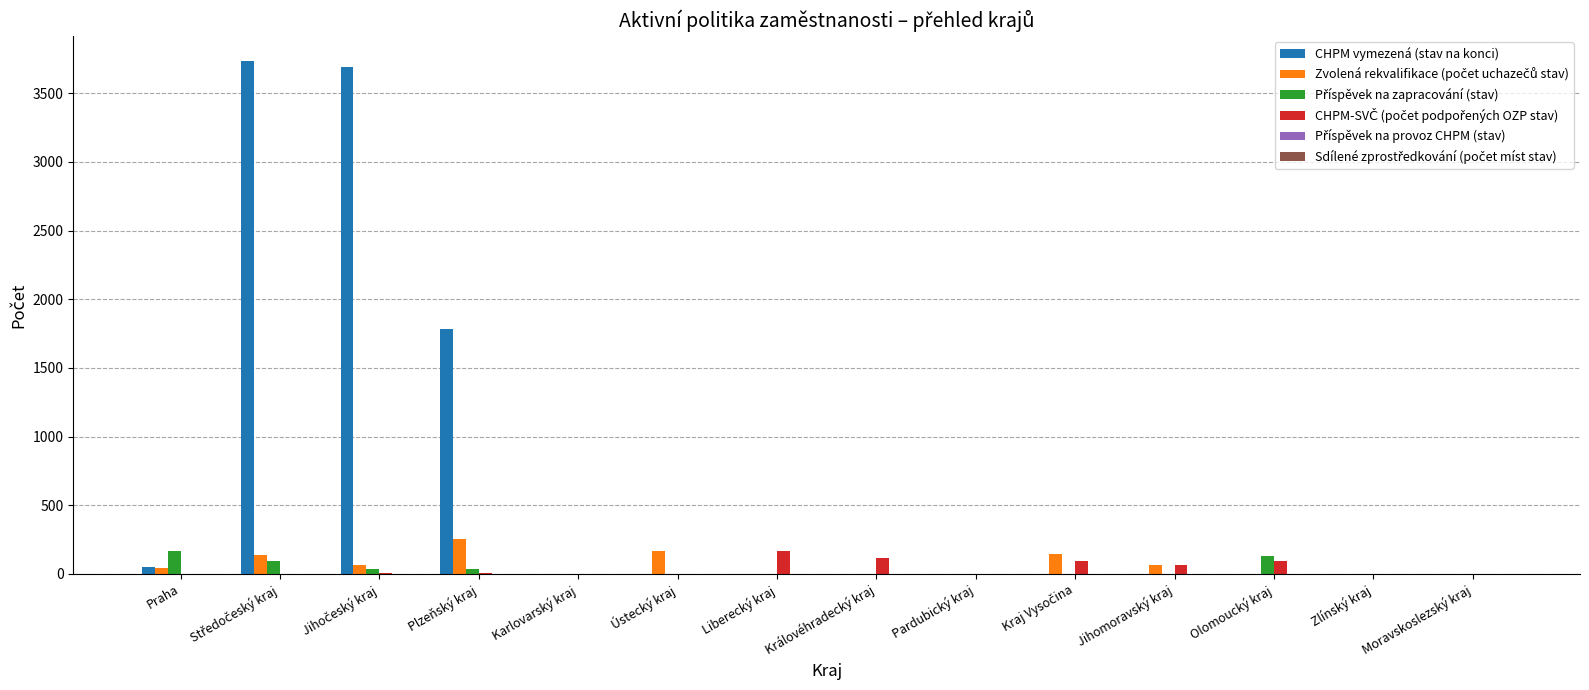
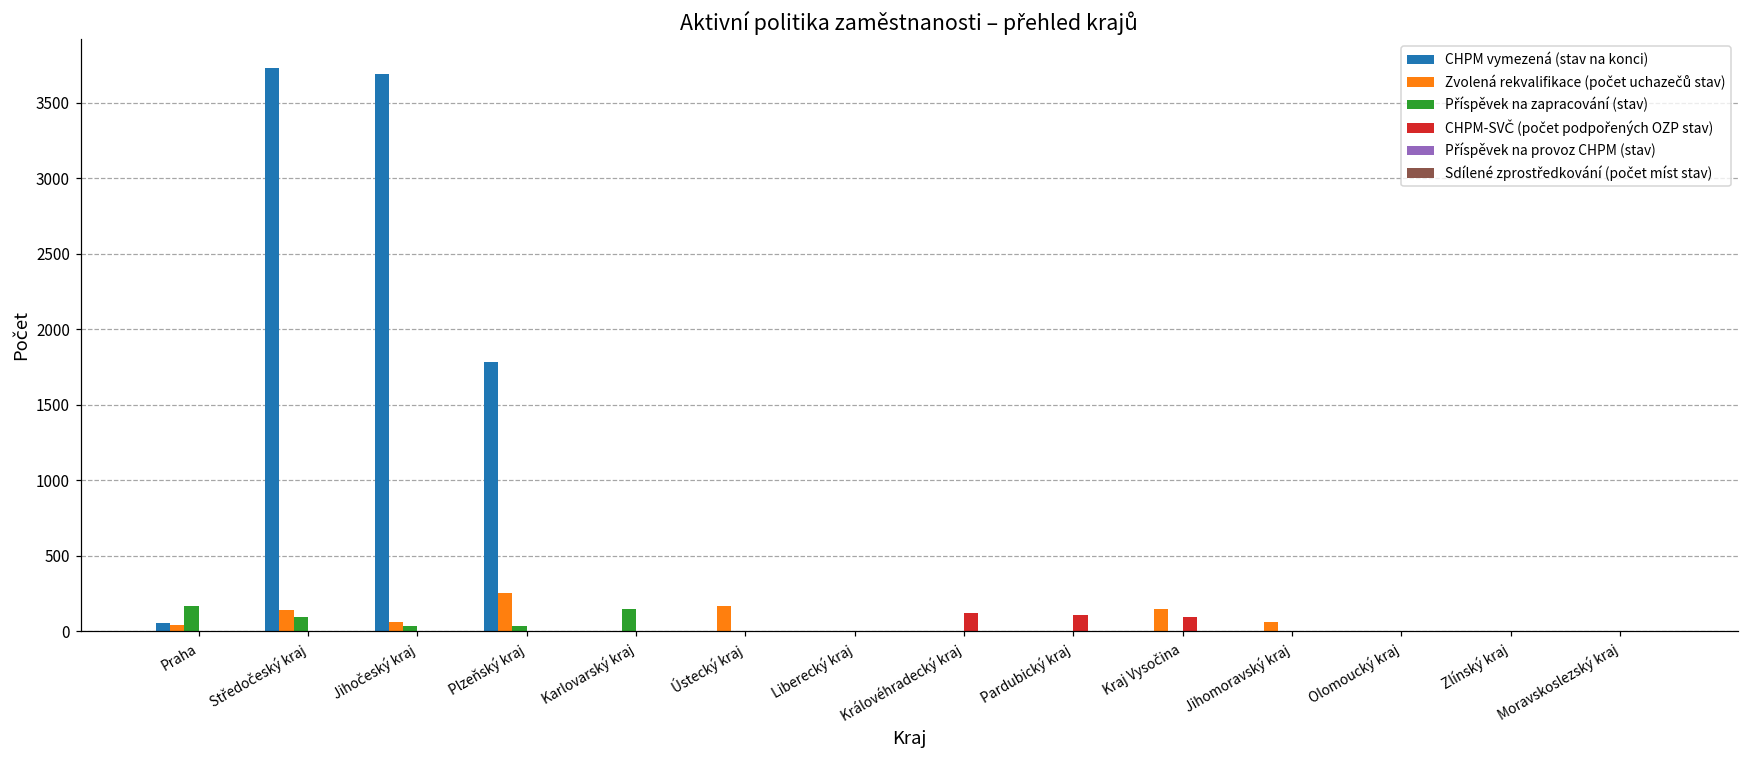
Příspěvek na zapracování (stav), Karlovarský kraj: 0 -> 150
CHPM-SVČ (počet podpořených OZP stav), Liberecký kraj: 170 -> 0
CHPM-SVČ (počet podpořených OZP stav), Pardubický kraj: 0 -> 110
CHPM-SVČ (počet podpořených OZP stav), Jihomoravský kraj: 70 -> 0
Příspěvek na zapracování (stav), Olomoucký kraj: 130 -> 0
CHPM-SVČ (počet podpořených OZP stav), Olomoucký kraj: 100 -> 0
